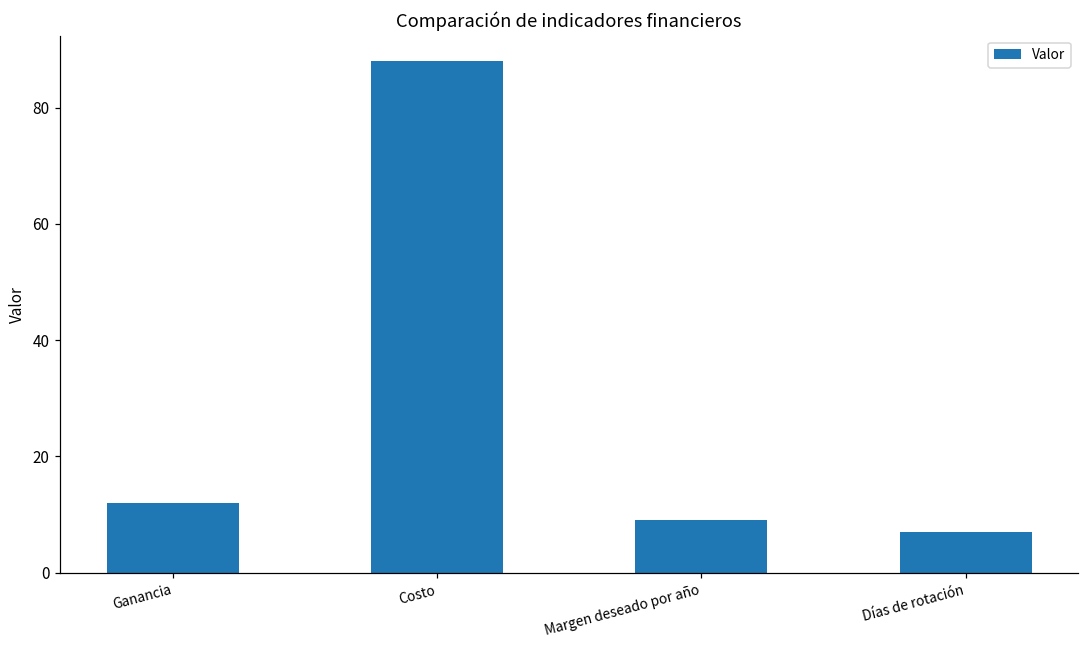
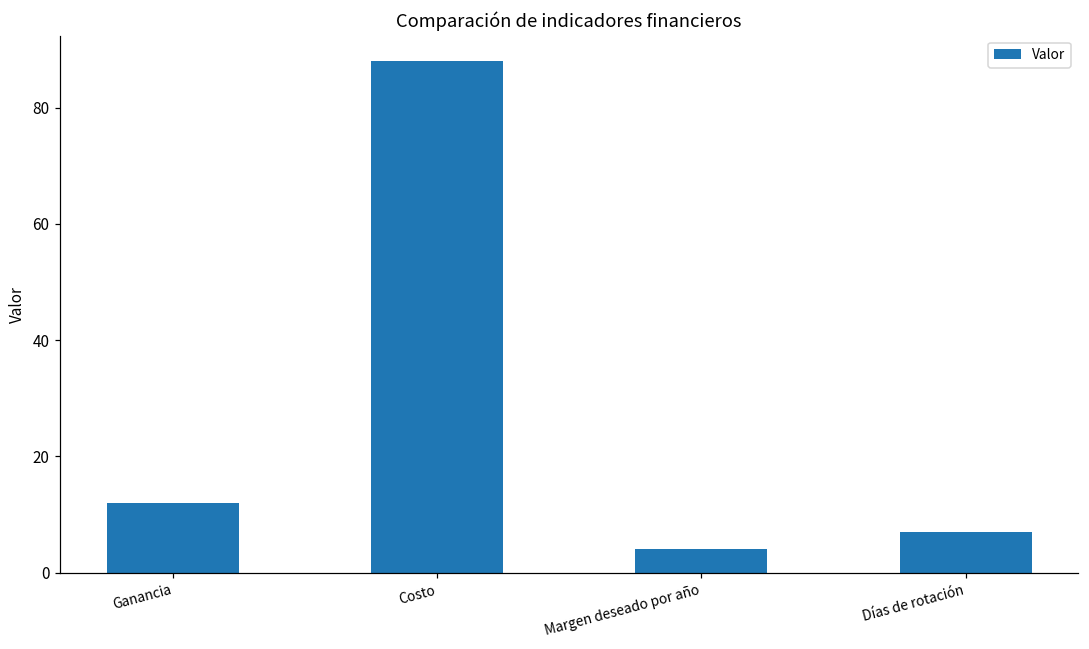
Margen deseado por año: 9 -> 4
